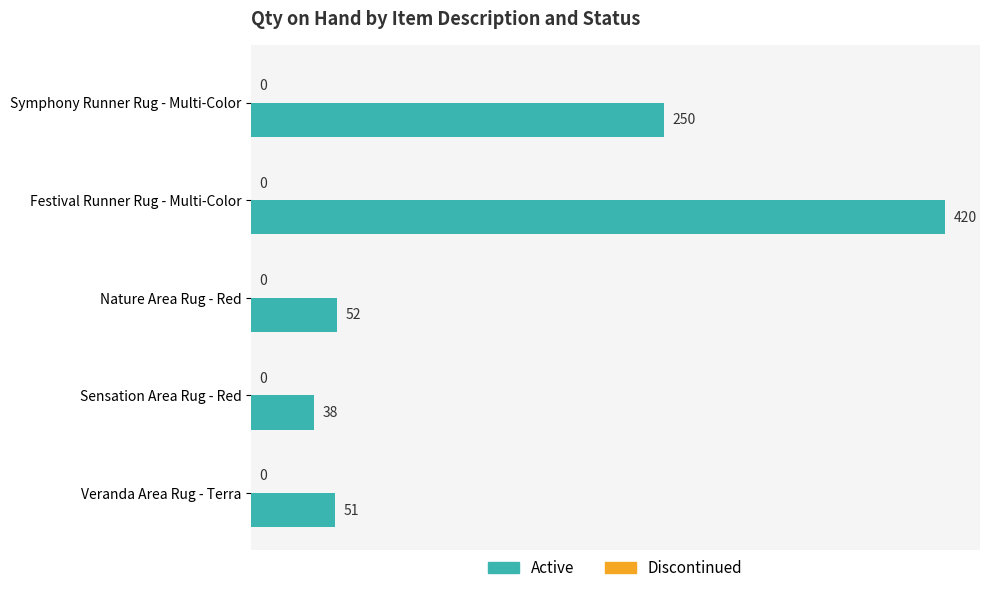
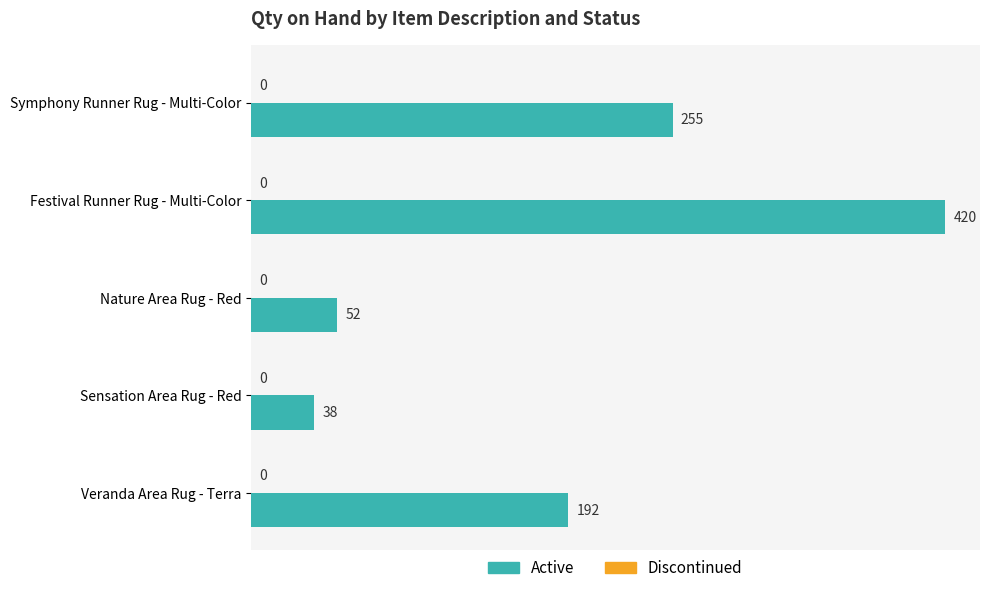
Active, Symphony Runner Rug - Multi-Color: 250 -> 255
Active, Veranda Area Rug - Terra: 51 -> 192
